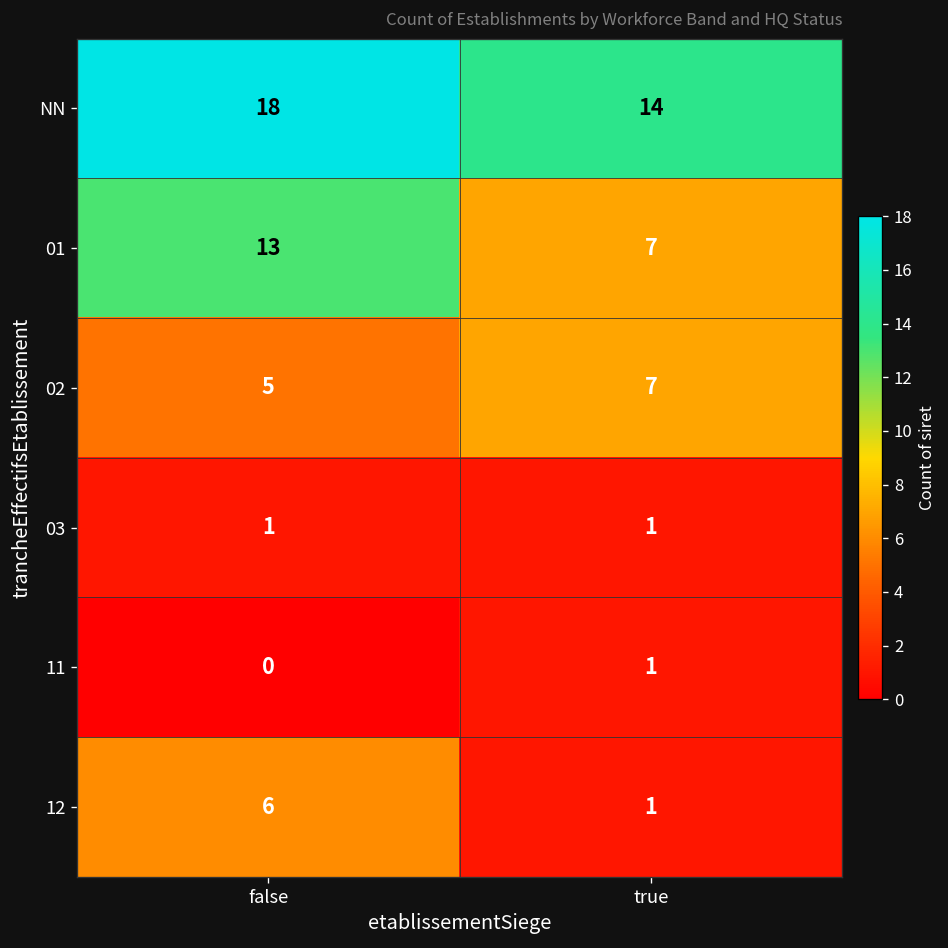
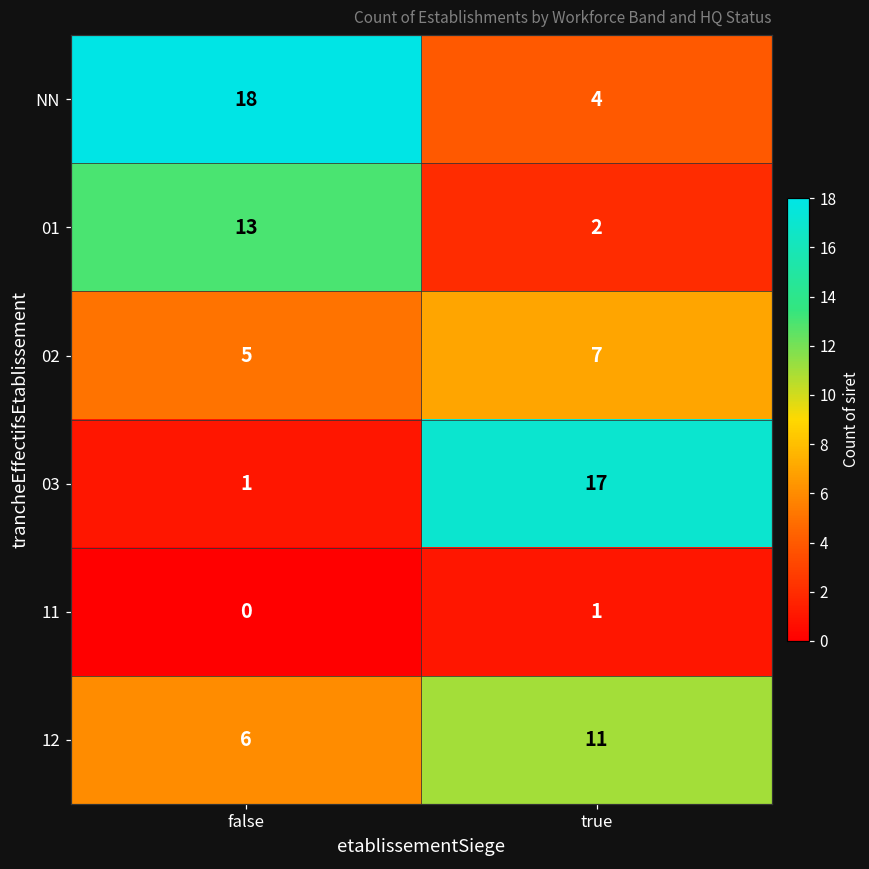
NN, true: 14 -> 4
01, true: 7 -> 2
03, true: 1 -> 17
12, true: 1 -> 11
